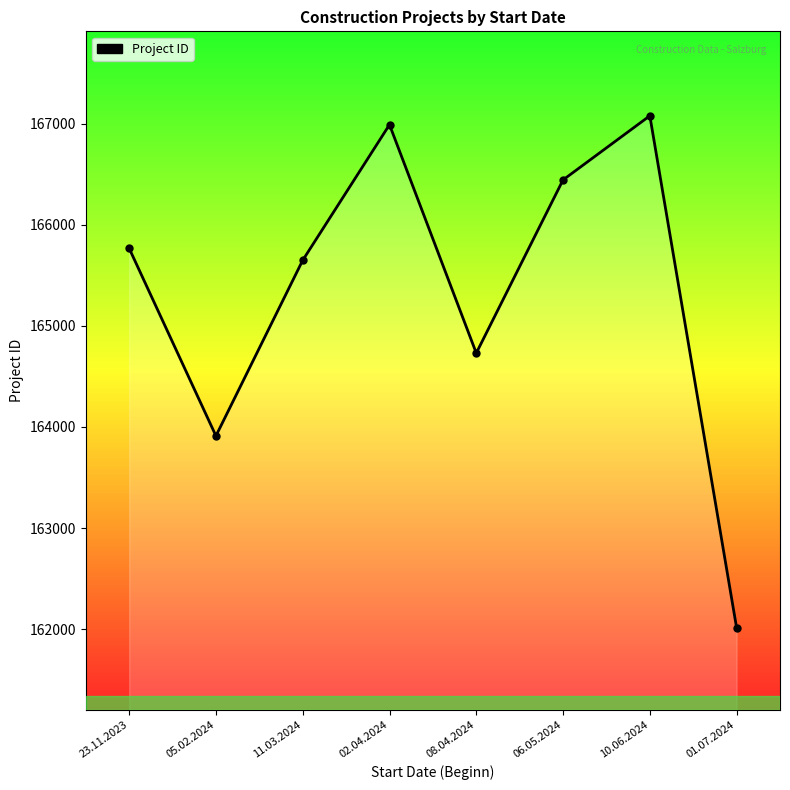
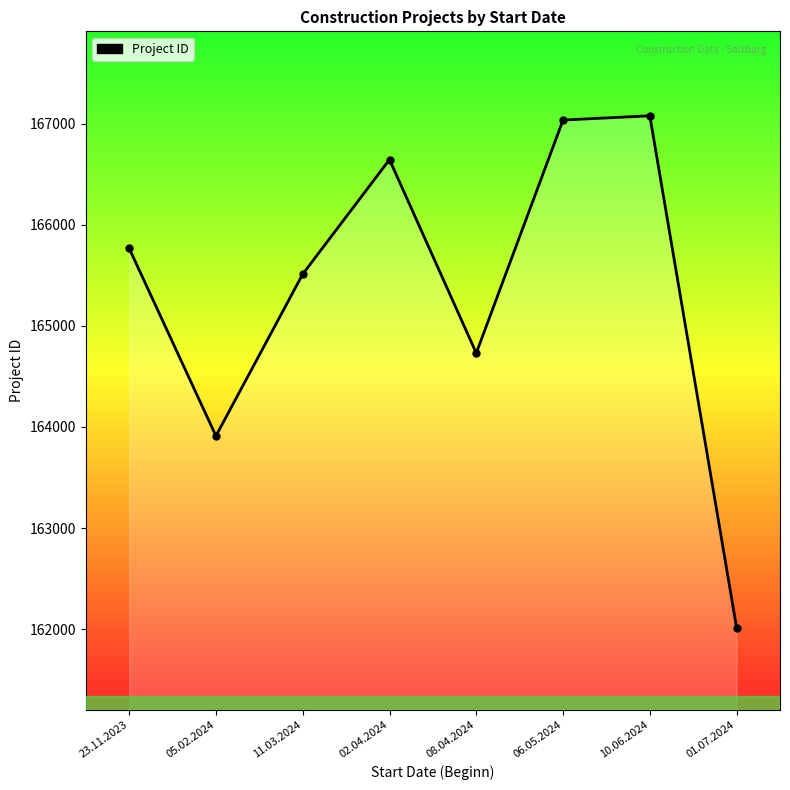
11.03.2024: 165650 -> 165510
02.04.2024: 166990 -> 166640
06.05.2024: 166440 -> 167040
